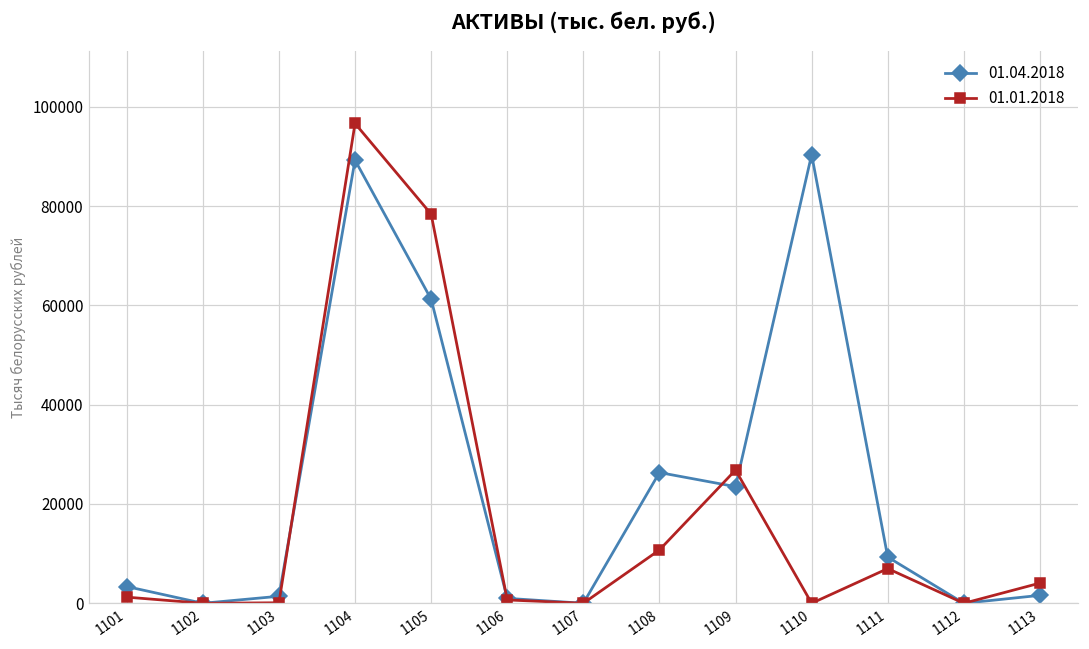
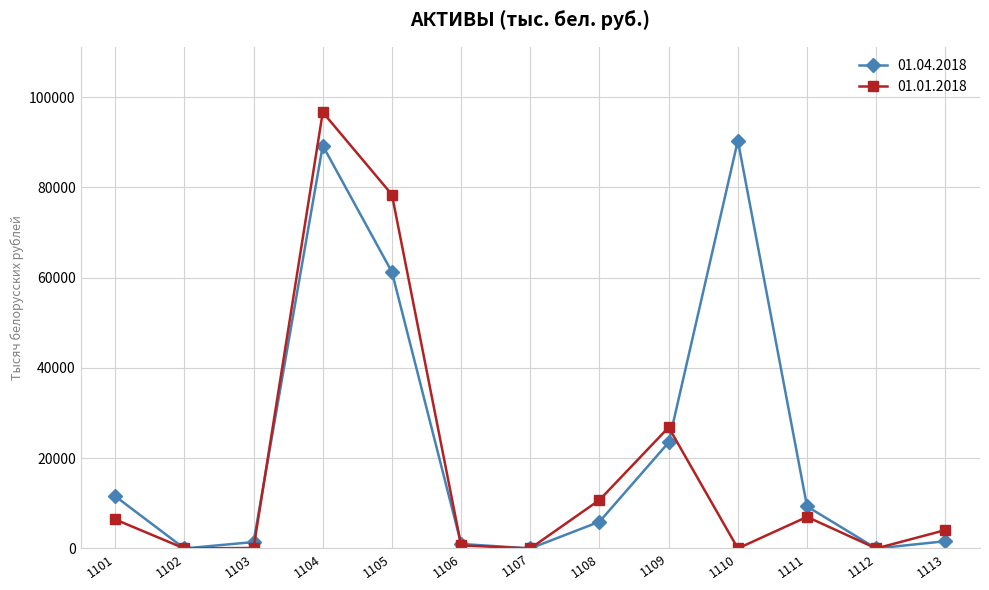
01.04.2018, 1101: 3000 -> 12000
01.01.2018, 1101: 1000 -> 6000
01.04.2018, 1108: 26000 -> 6000
